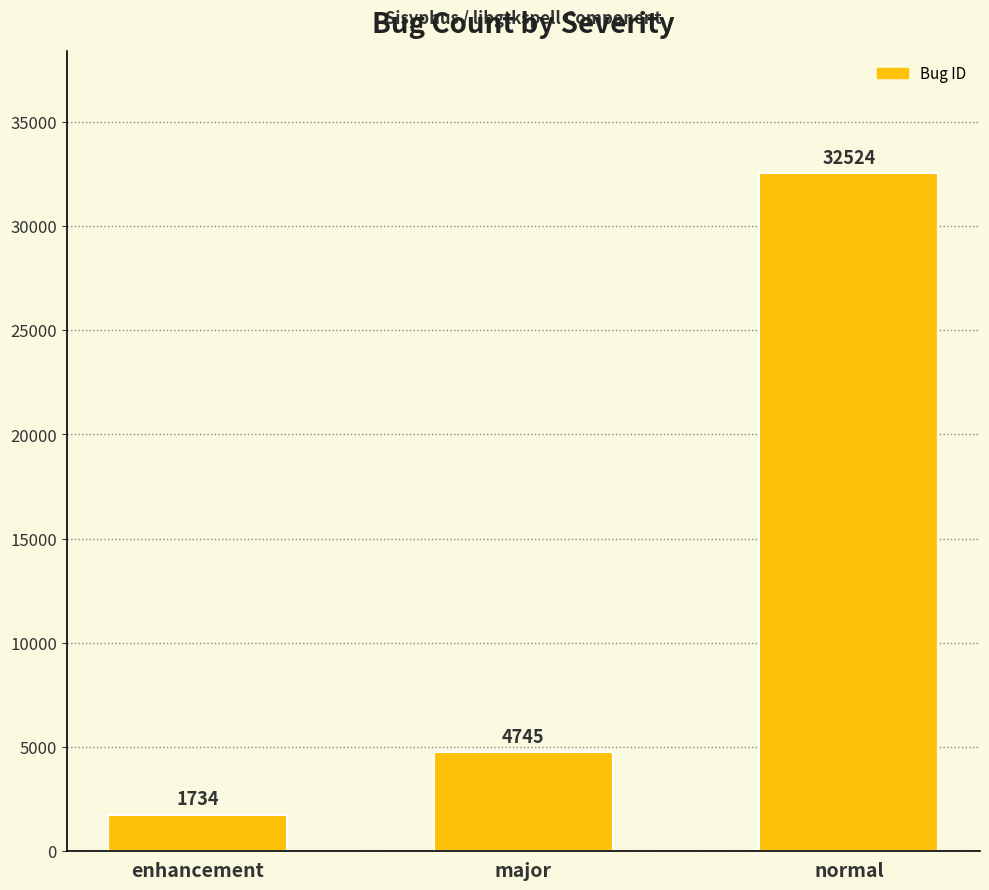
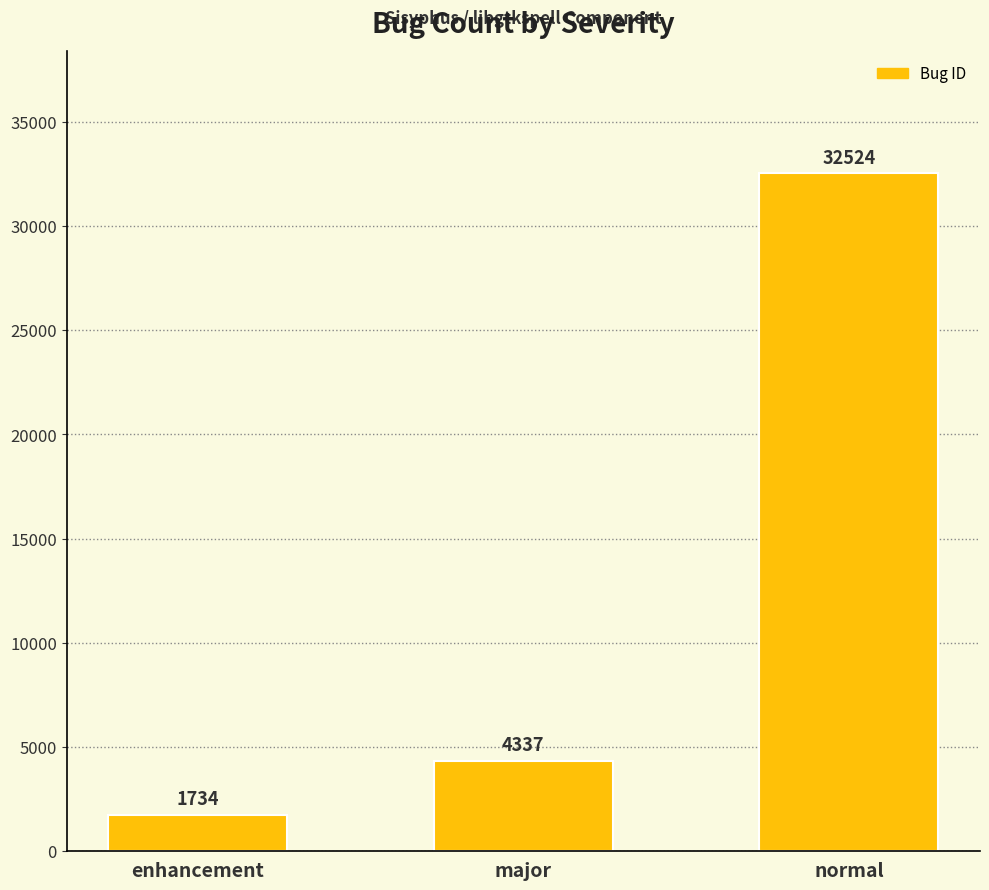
major: 4745 -> 4337
